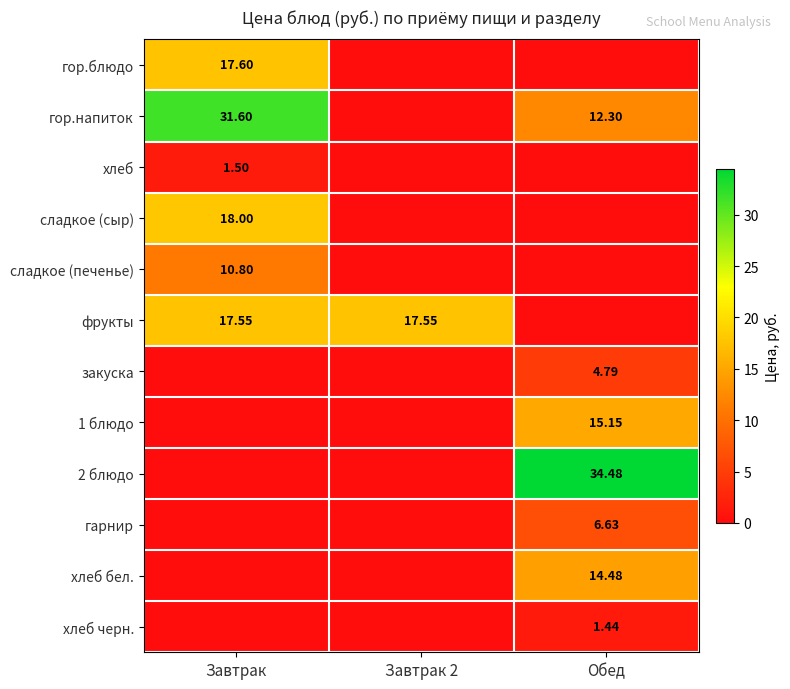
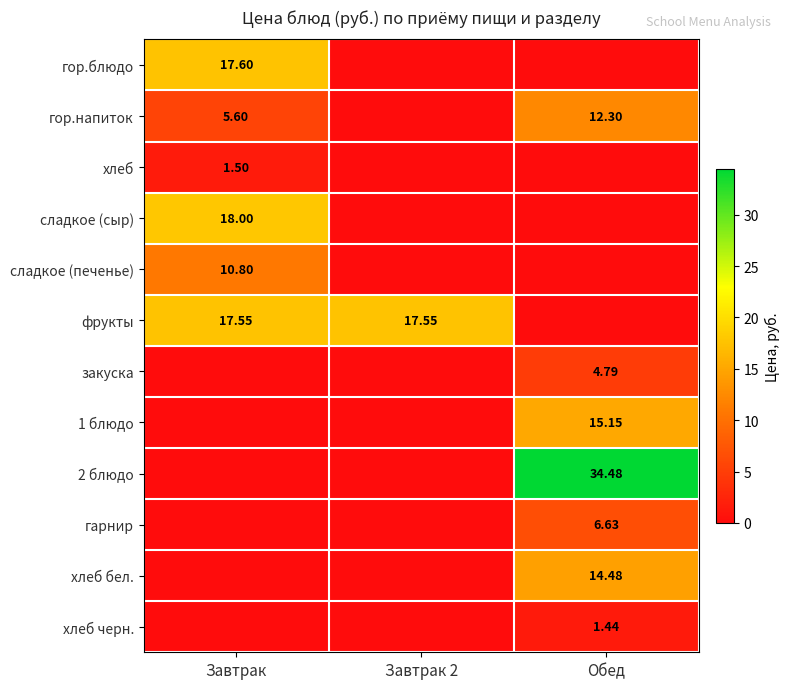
гор.напиток, Завтрак: 31.60 -> 5.60
